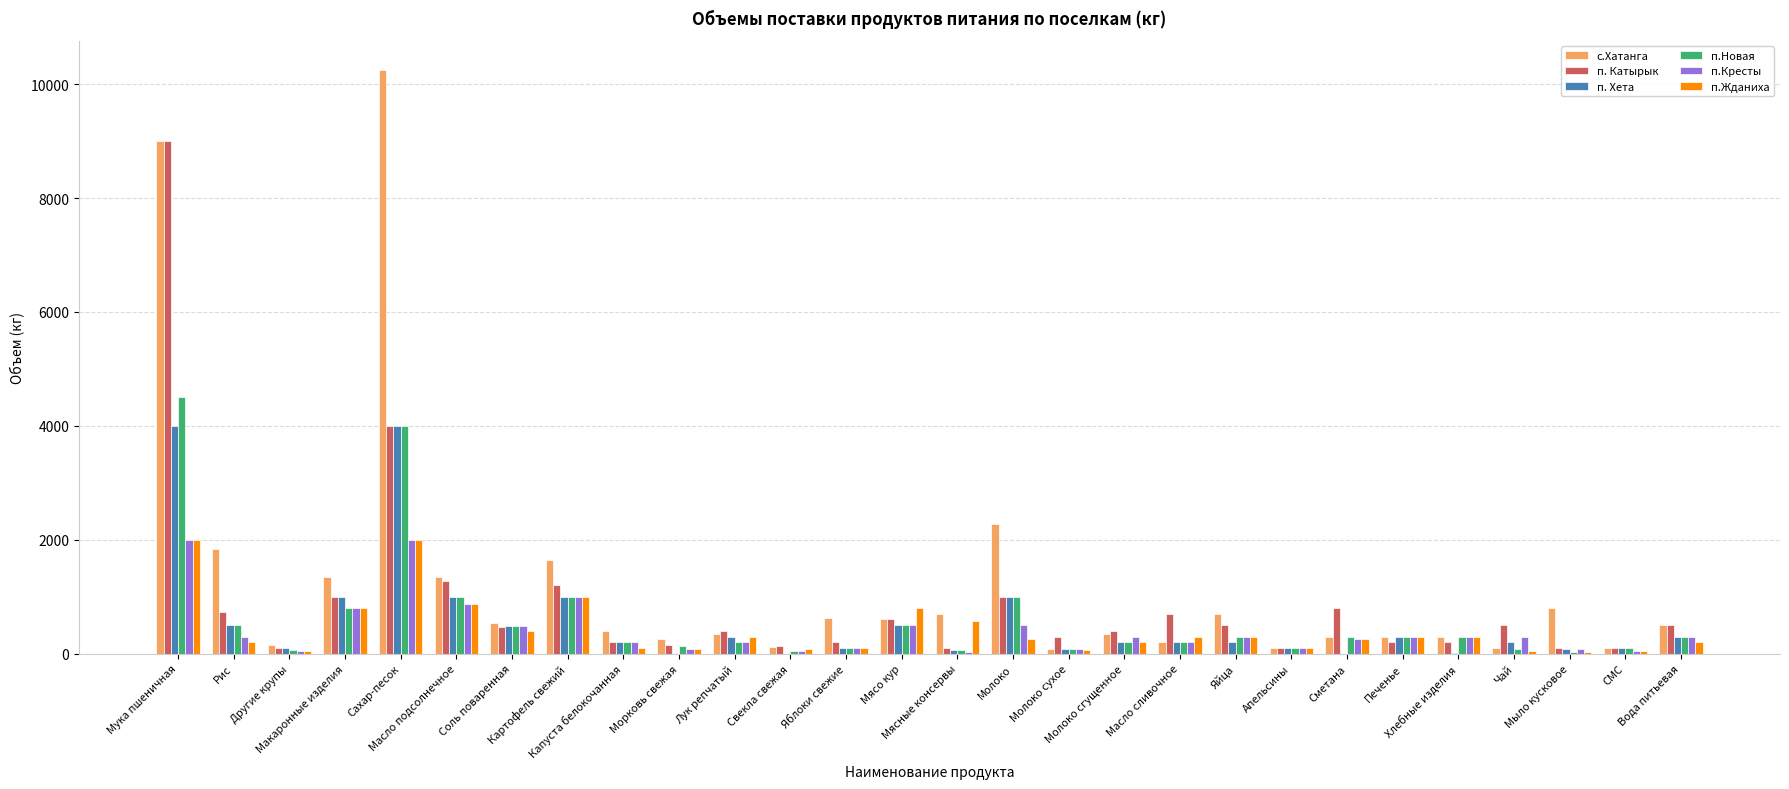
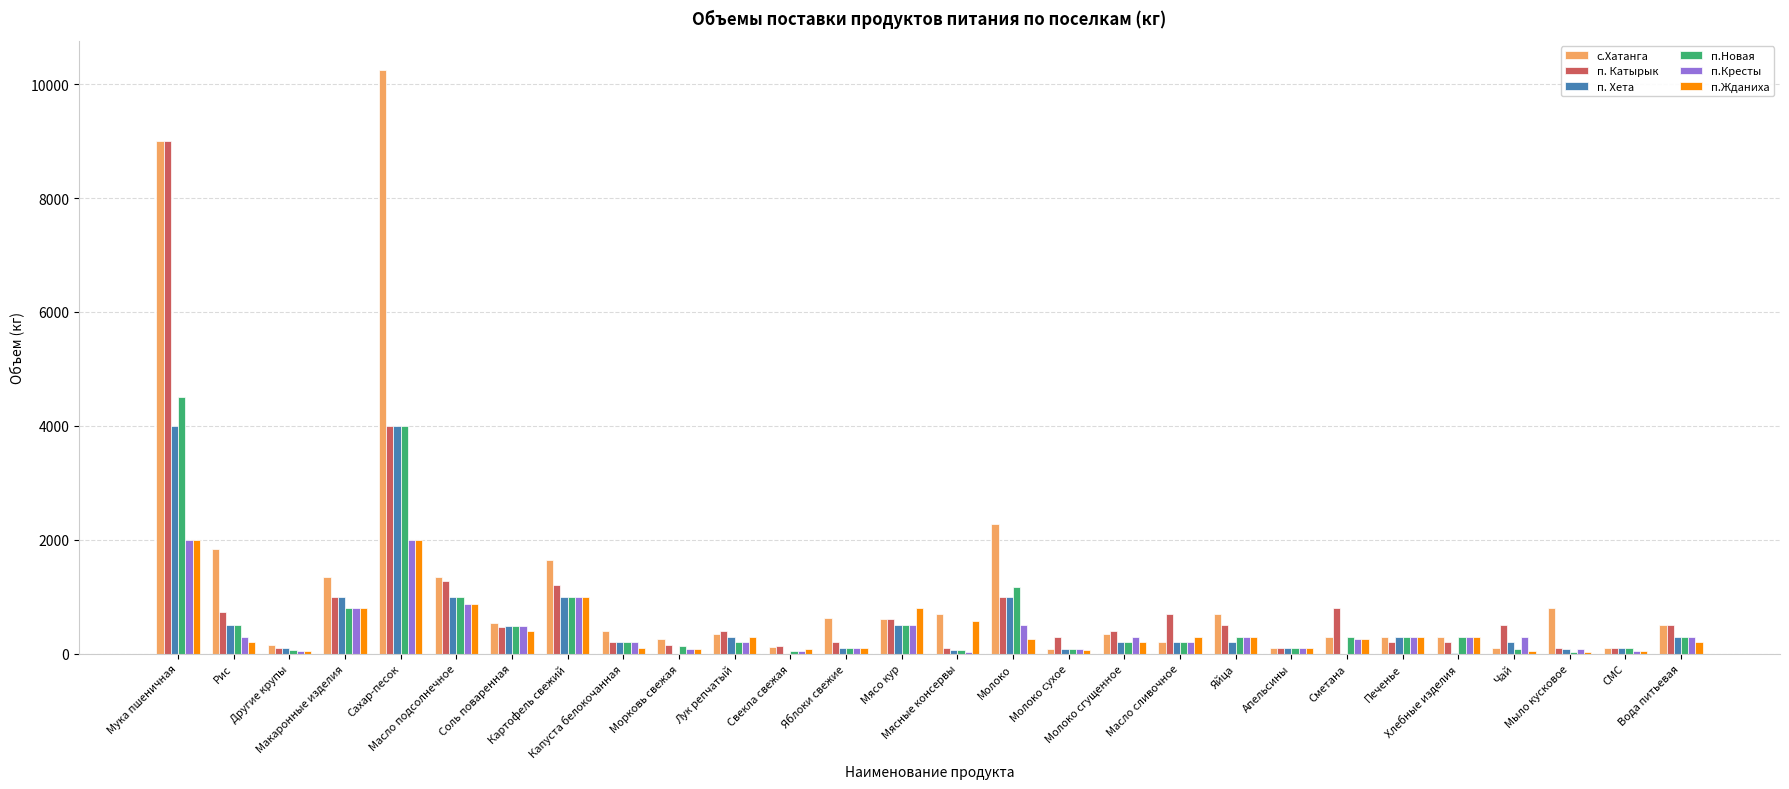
п.Новая, Молоко: 1000 -> 1200
